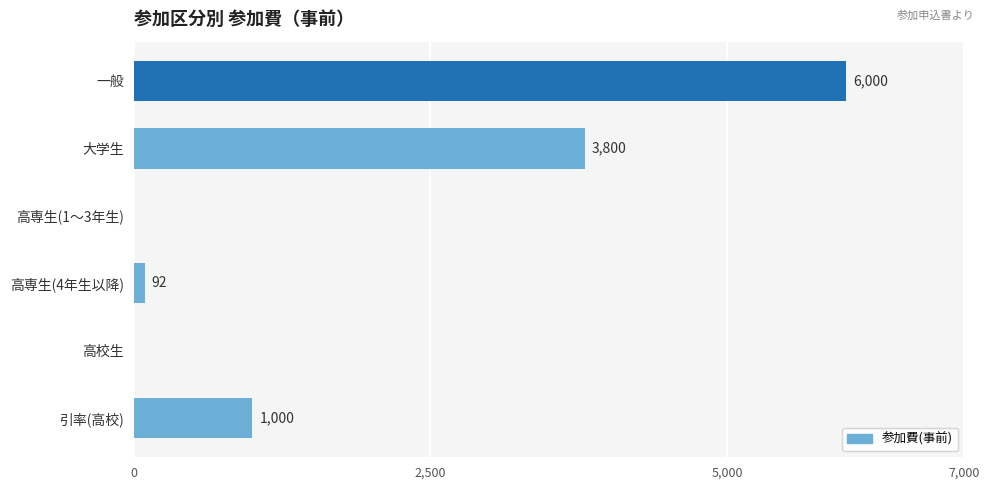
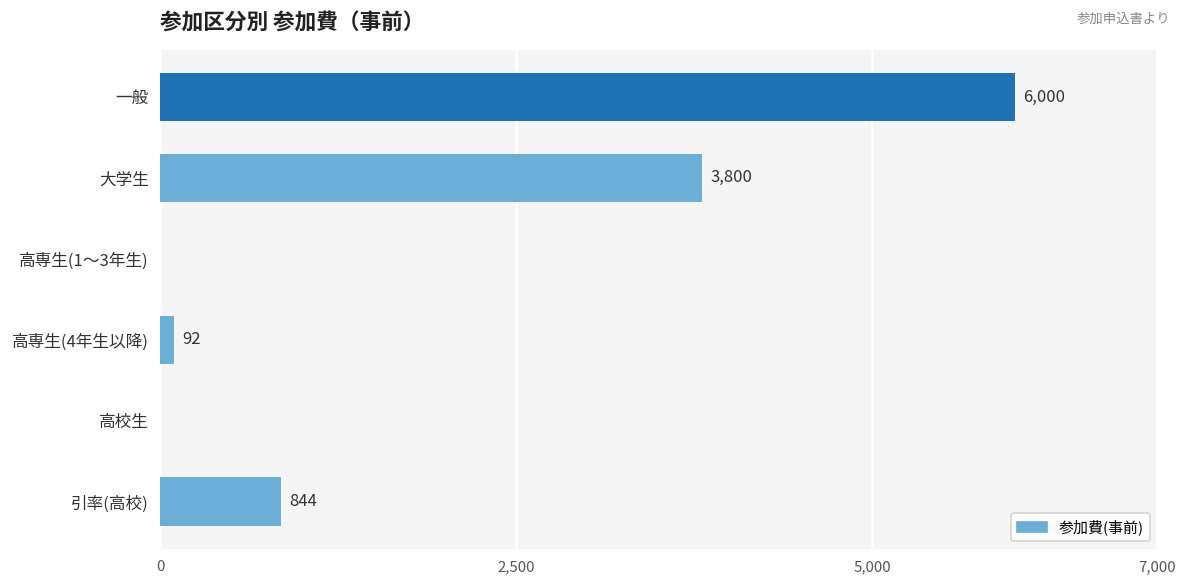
引率(高校): 1,000 -> 844
